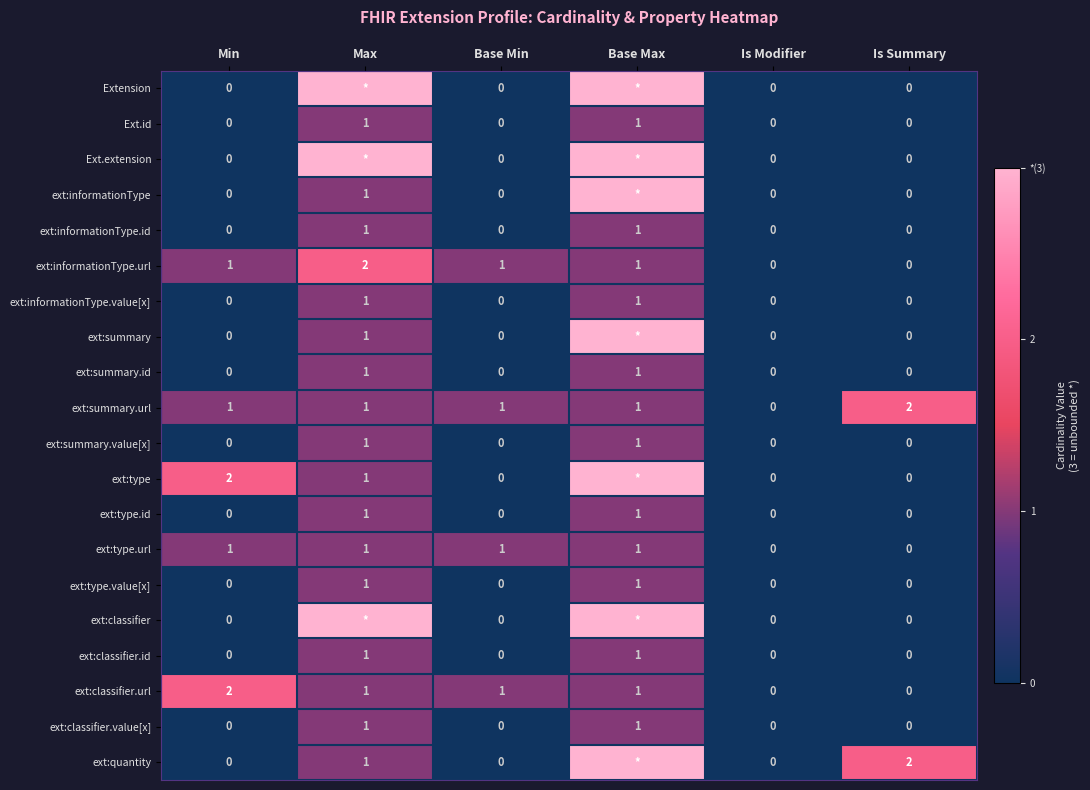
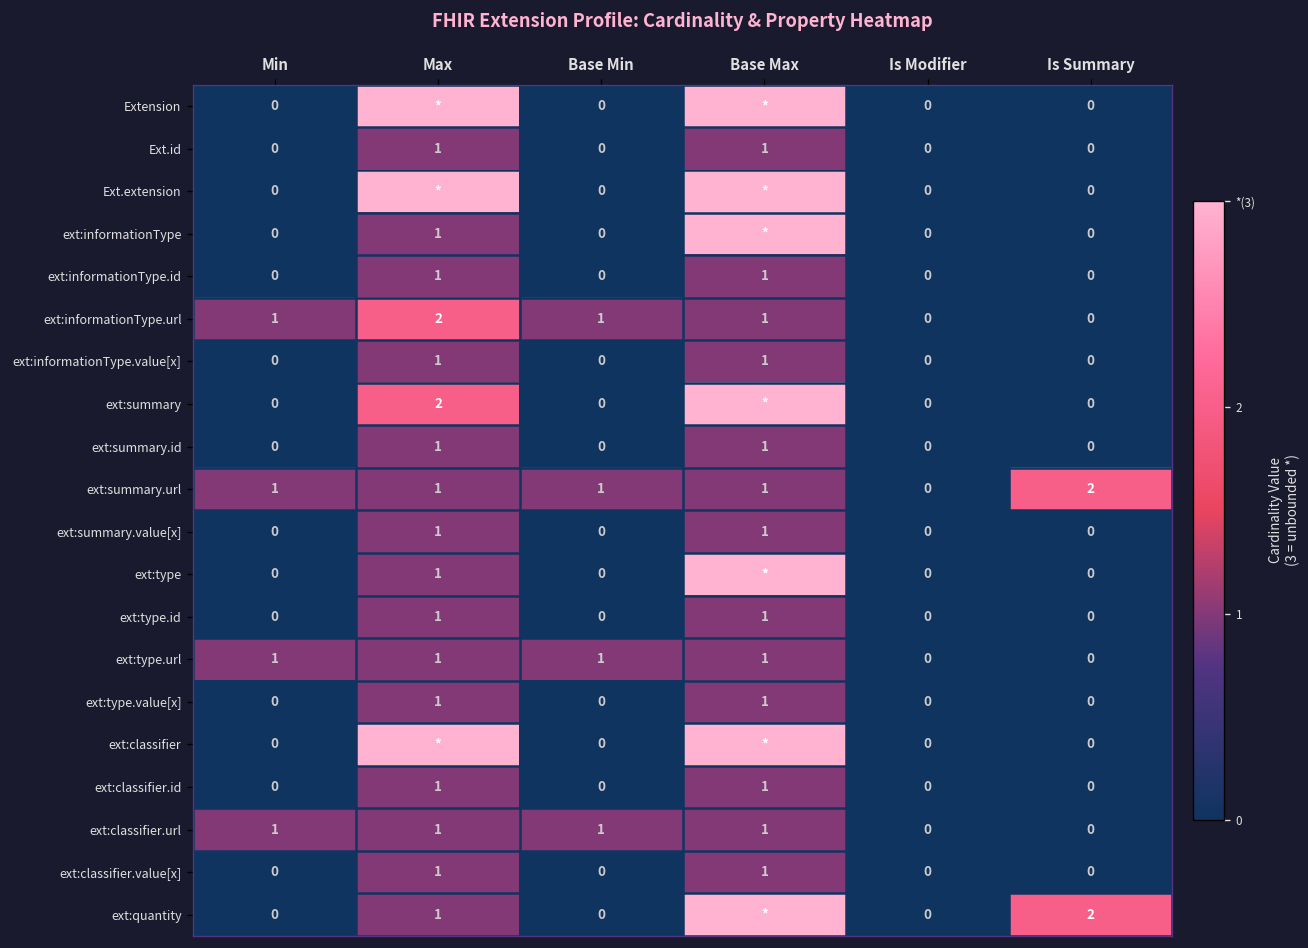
ext:summary, Max: 1 -> 2
ext:type, Min: 2 -> 0
ext:classifier.url, Min: 2 -> 1
